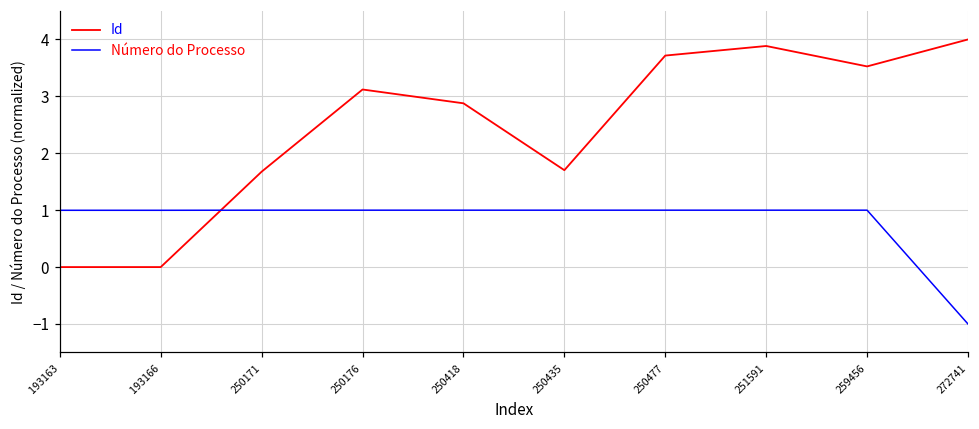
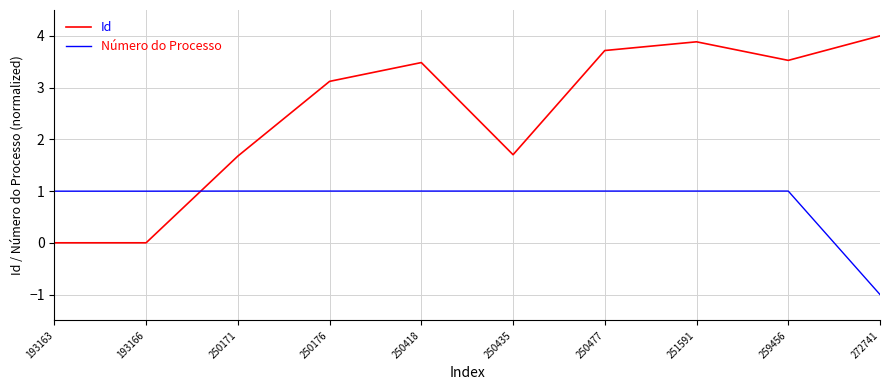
Id, 250418: 2.9 -> 3.5
